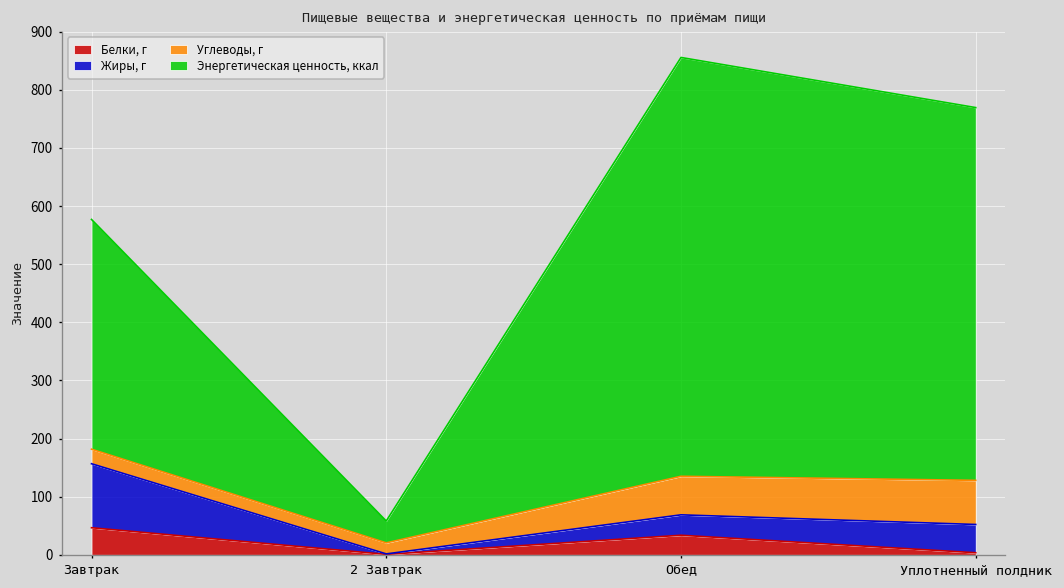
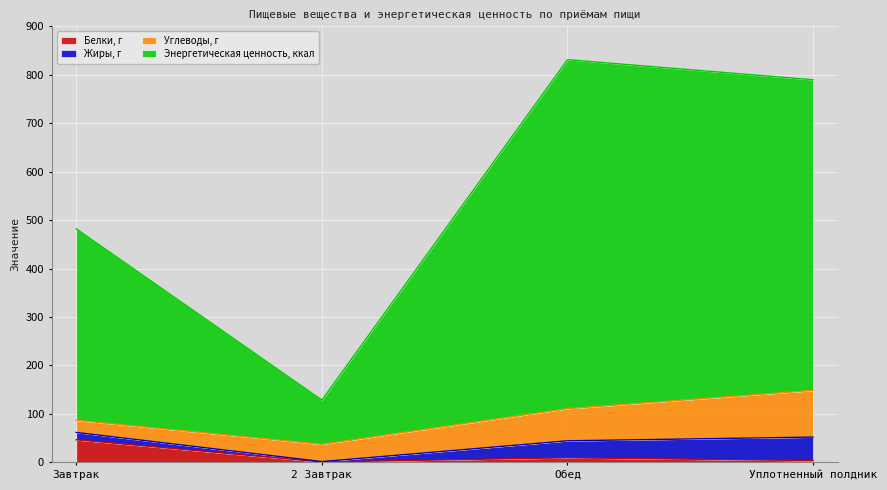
Жиры, г, Завтрак: 110 -> 20
Углеводы, г, 2 Завтрак: 20 -> 40
Энергетическая ценность, ккал, 2 Завтрак: 40 -> 90
Белки, г, Обед: 30 -> 10
Углеводы, г, Уплотненный полдник: 80 -> 100
